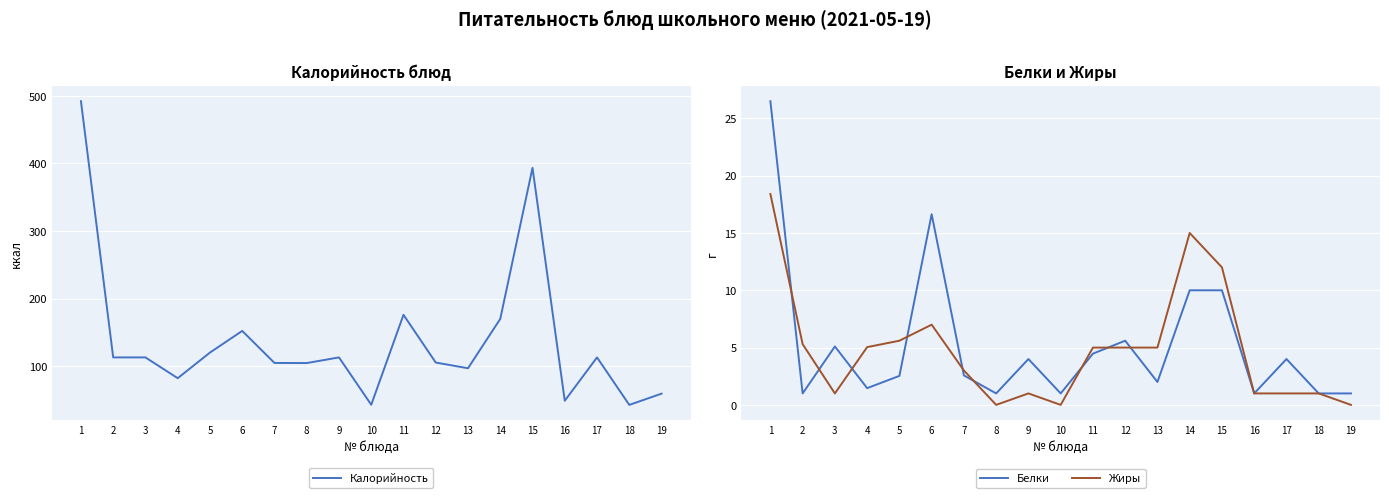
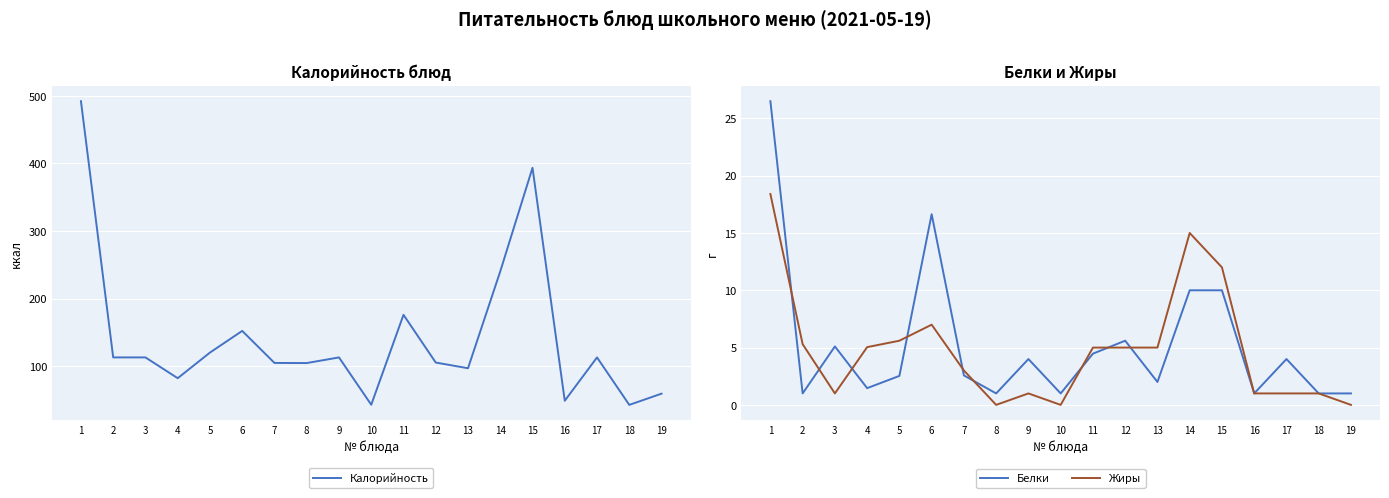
Калорийность блюд, 14: 170 -> 240
